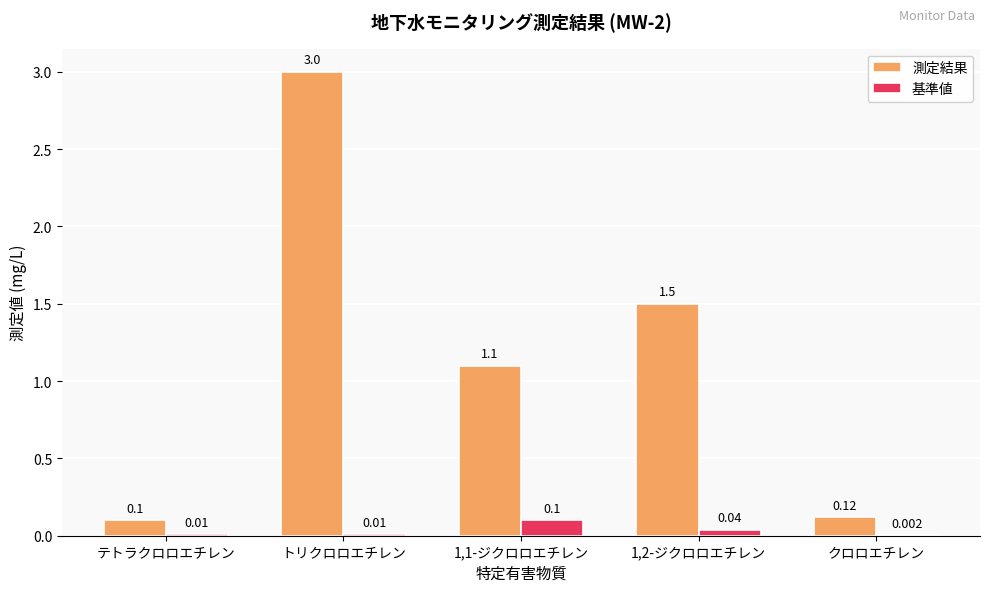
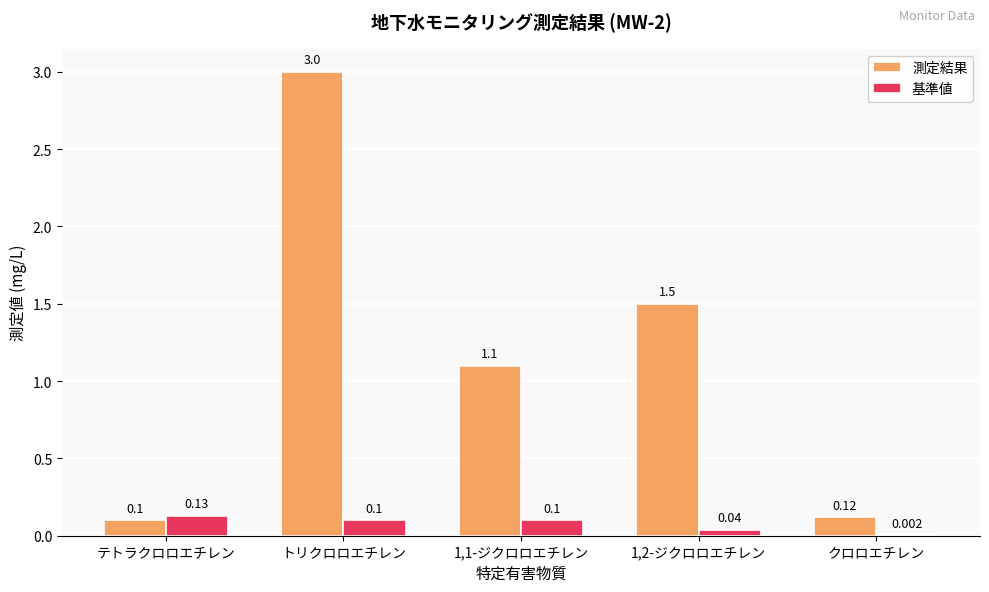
基準値, テトラクロロエチレン: 0.01 -> 0.13
基準値, トリクロロエチレン: 0.01 -> 0.1
